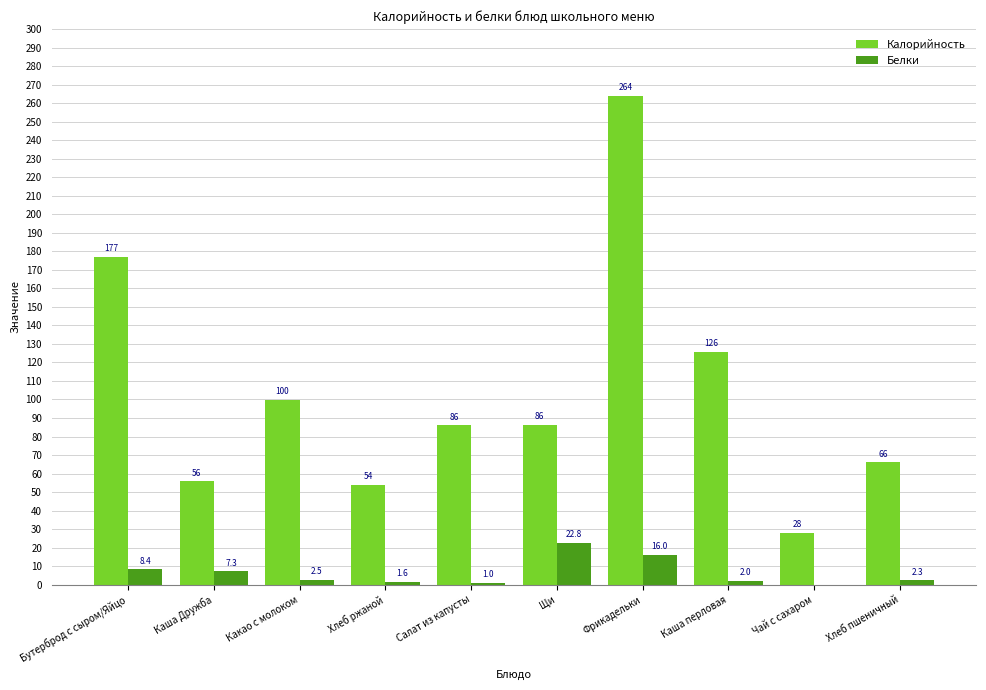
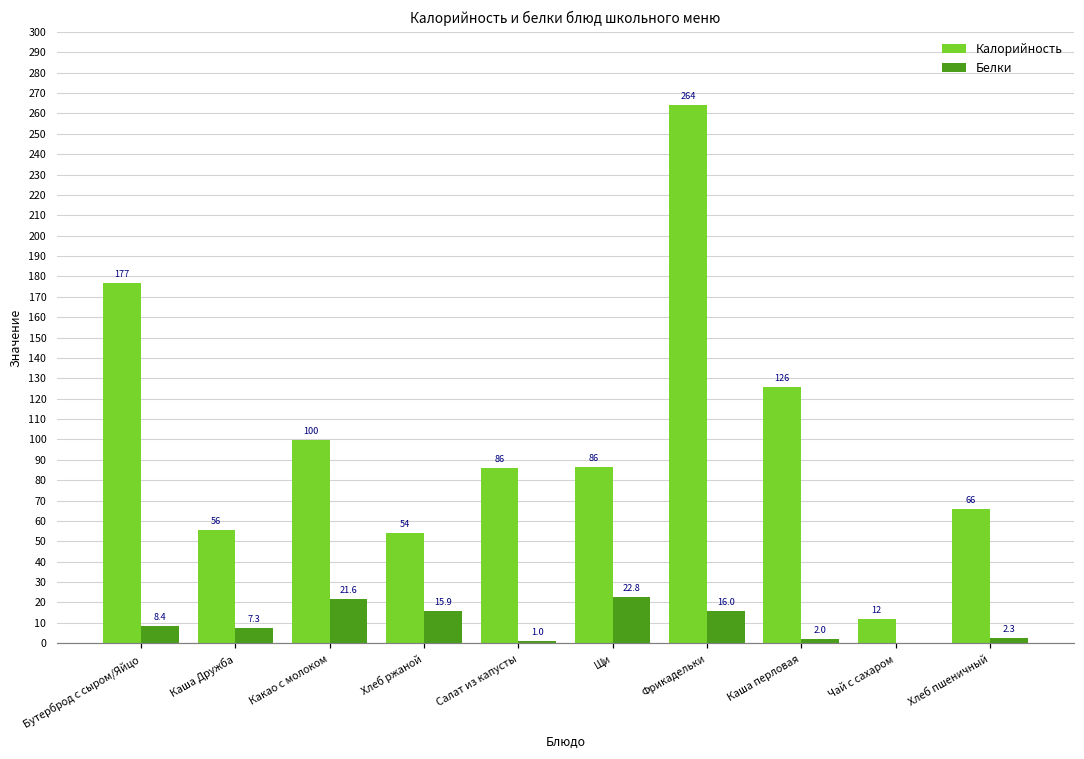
Белки, Какао с молоком: 2.5 -> 21.6
Белки, Хлеб ржаной: 1.6 -> 15.9
Калорийность, Чай с сахаром: 28 -> 12
